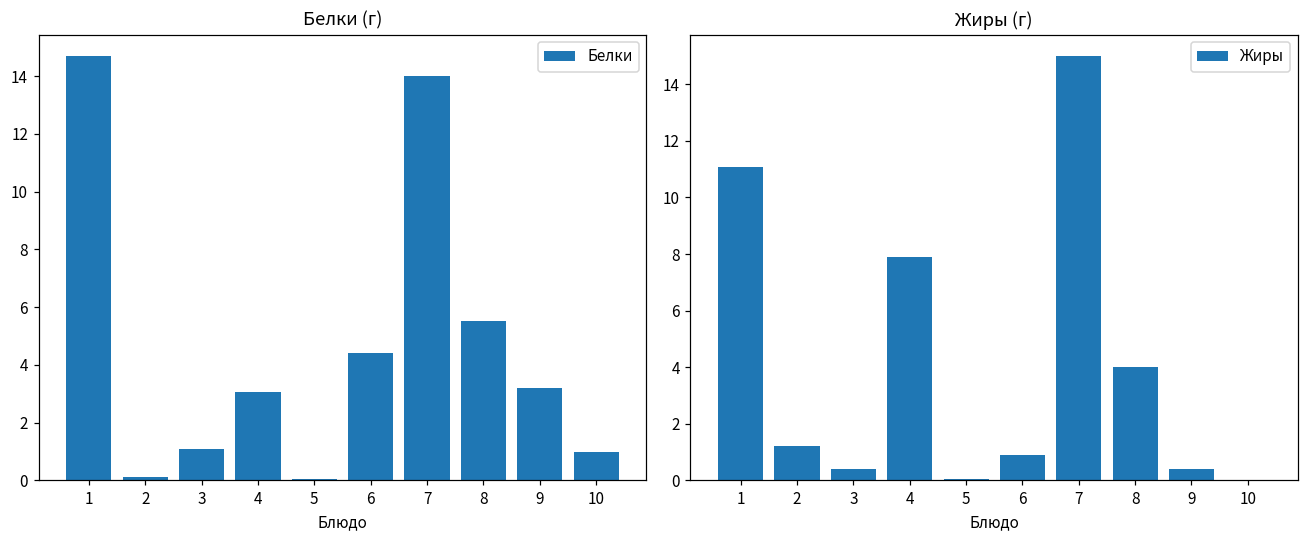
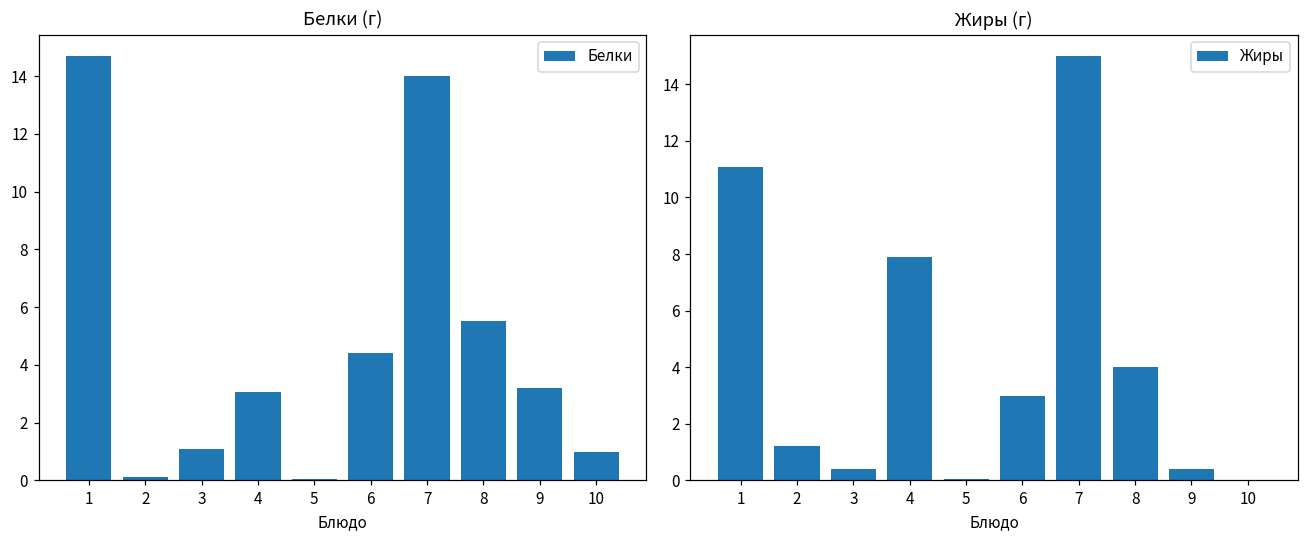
Жиры (г), 6: 0.9 -> 3.0
